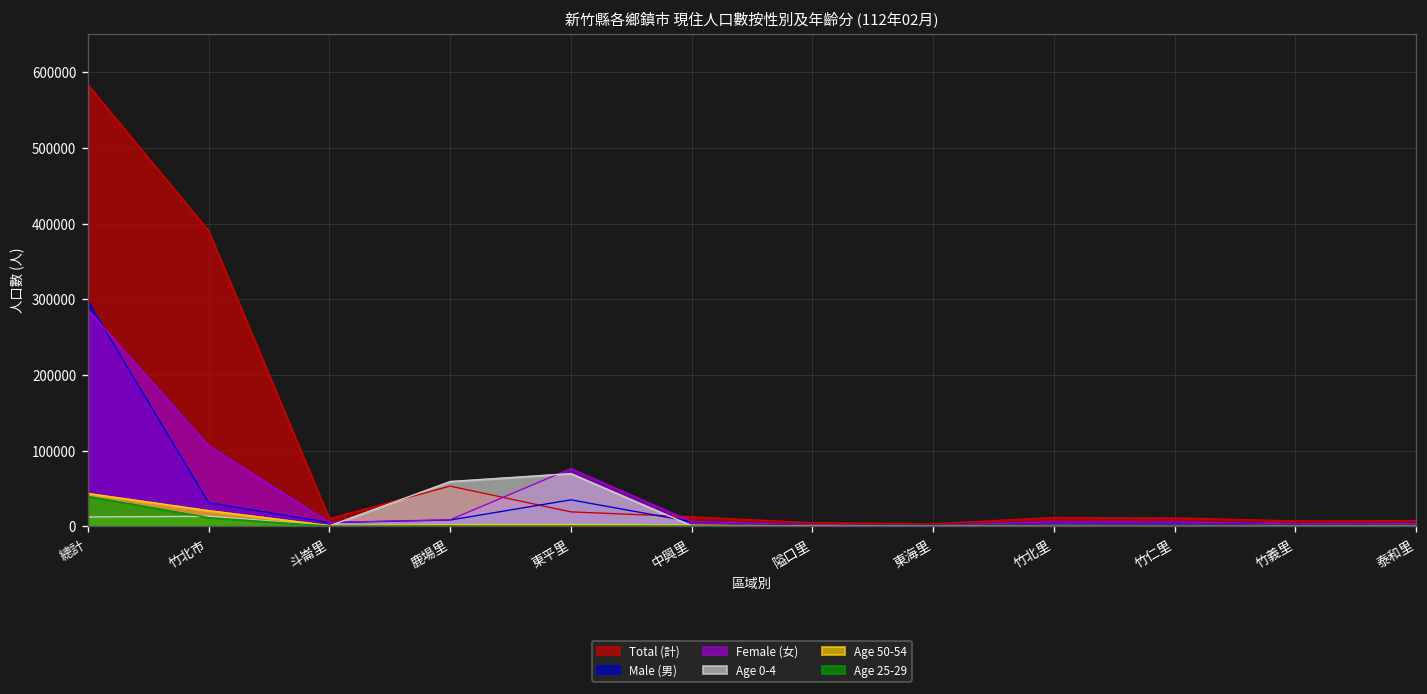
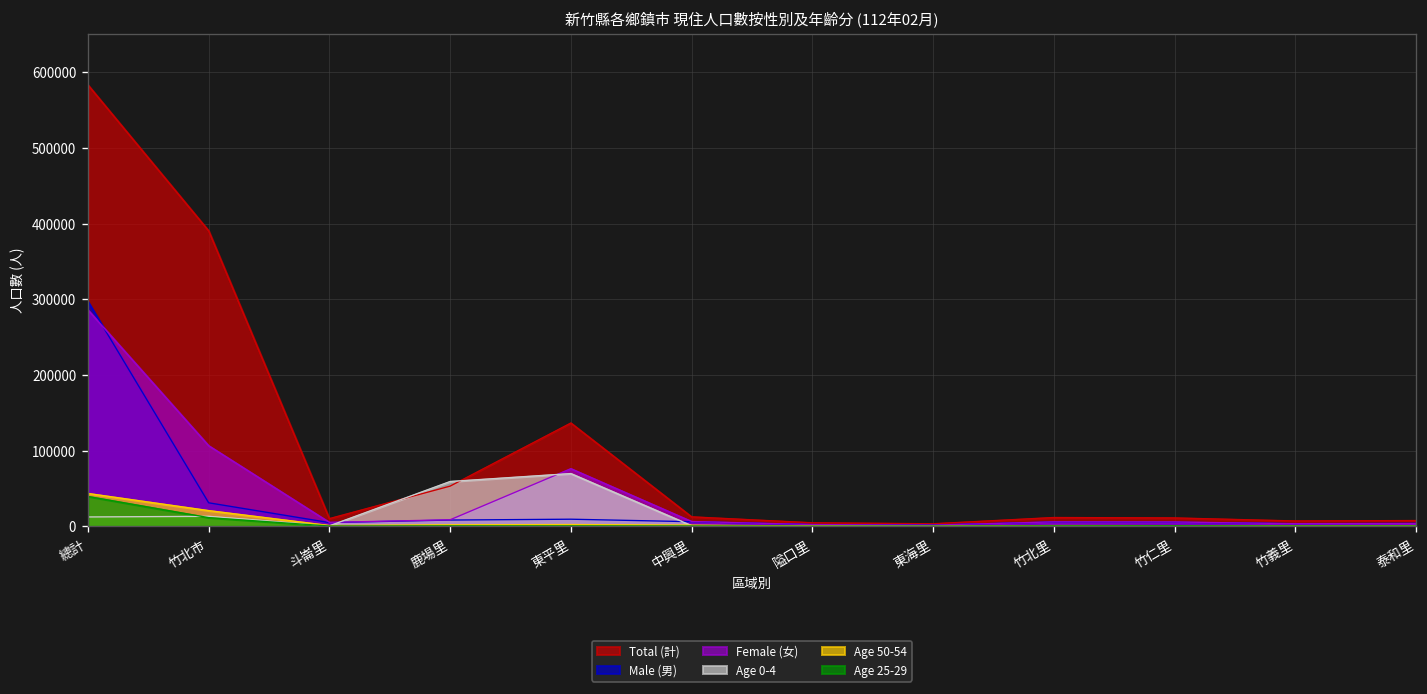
Total (計), 東平里: 20000 -> 140000
Male (男), 東平里: 40000 -> 10000
